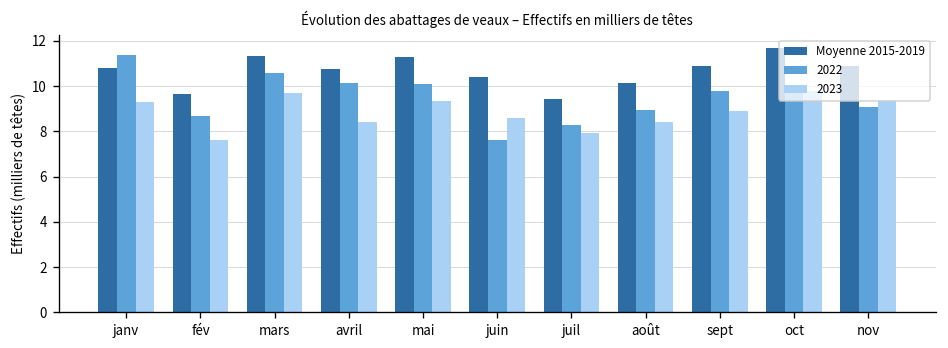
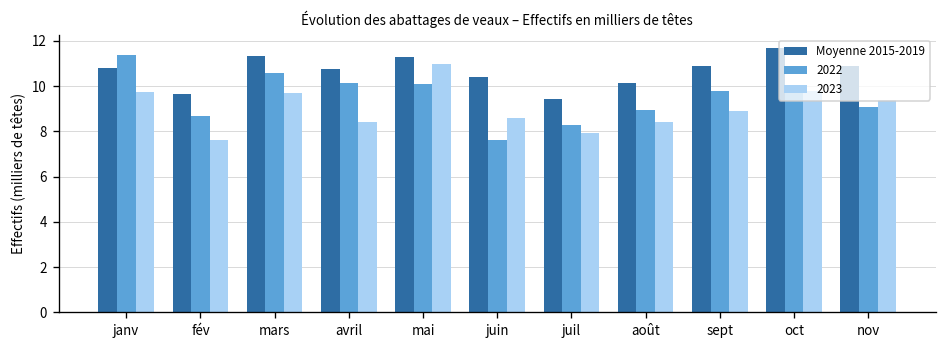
2023, janv: 9.3 -> 9.8
2023, mai: 9.3 -> 11.0
